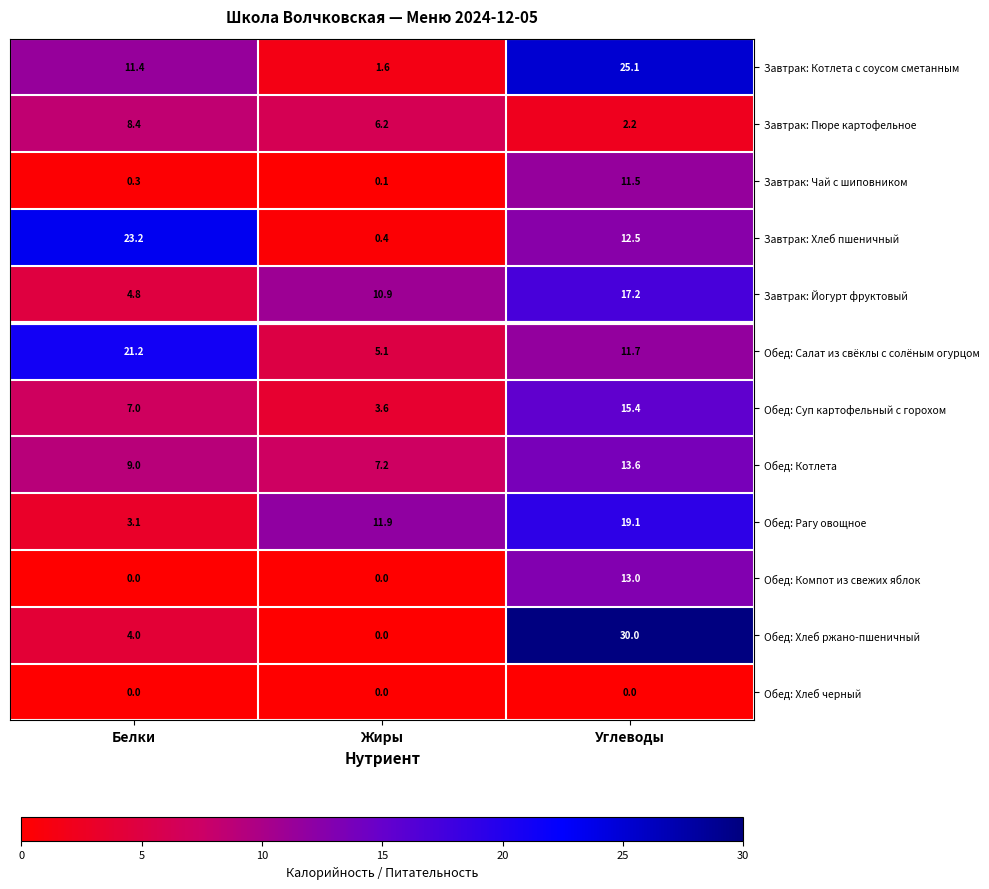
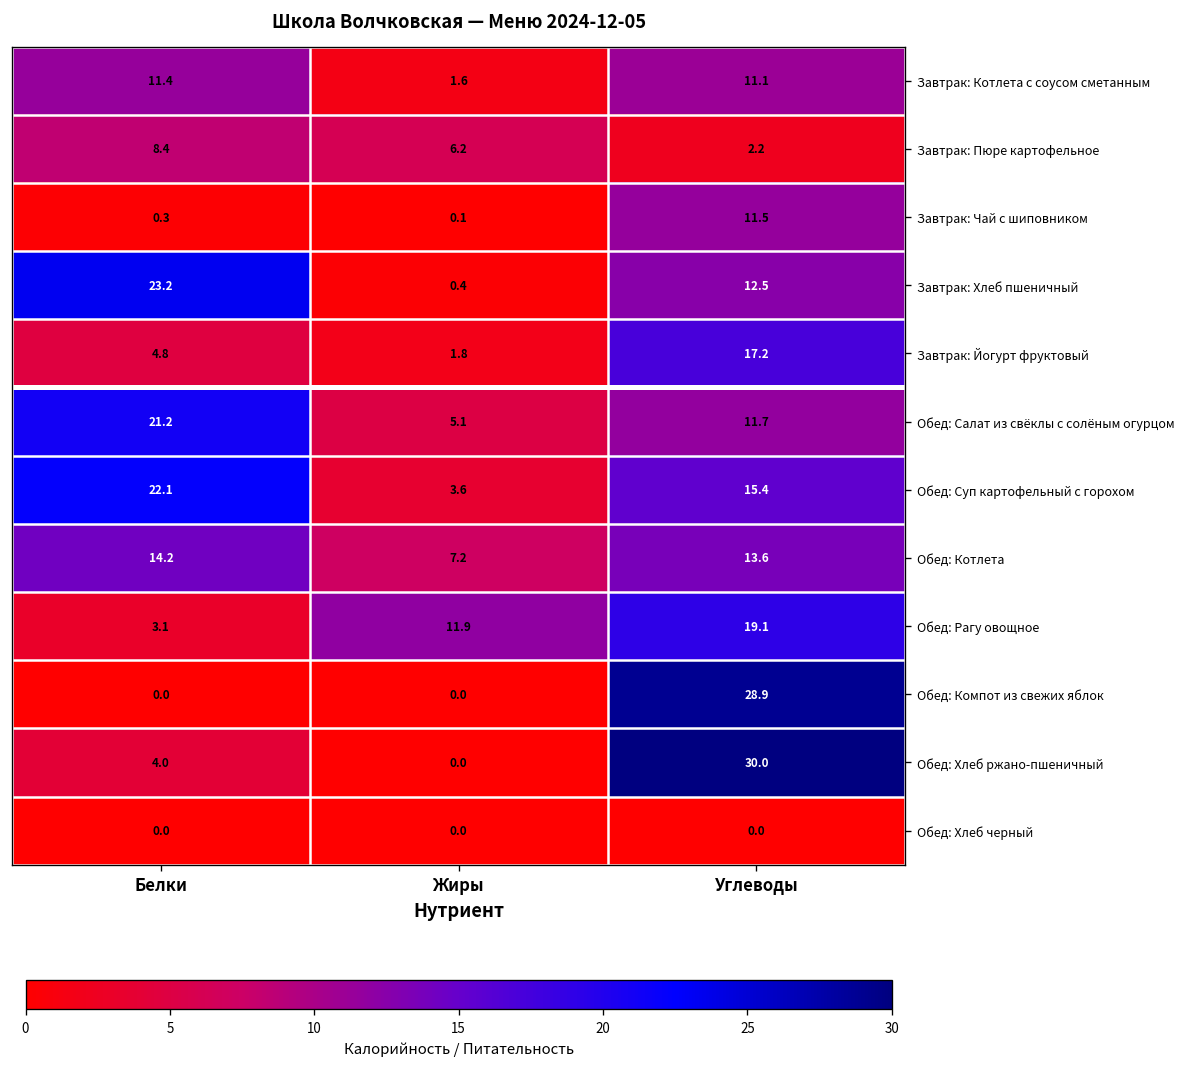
Завтрак: Котлета с соусом сметанным, Углеводы: 25.1 -> 11.1
Завтрак: Йогурт фруктовый, Жиры: 10.9 -> 1.8
Обед: Суп картофельный с горохом, Белки: 7.0 -> 22.1
Обед: Котлета, Белки: 9.0 -> 14.2
Обед: Компот из свежих яблок, Углеводы: 13.0 -> 28.9
